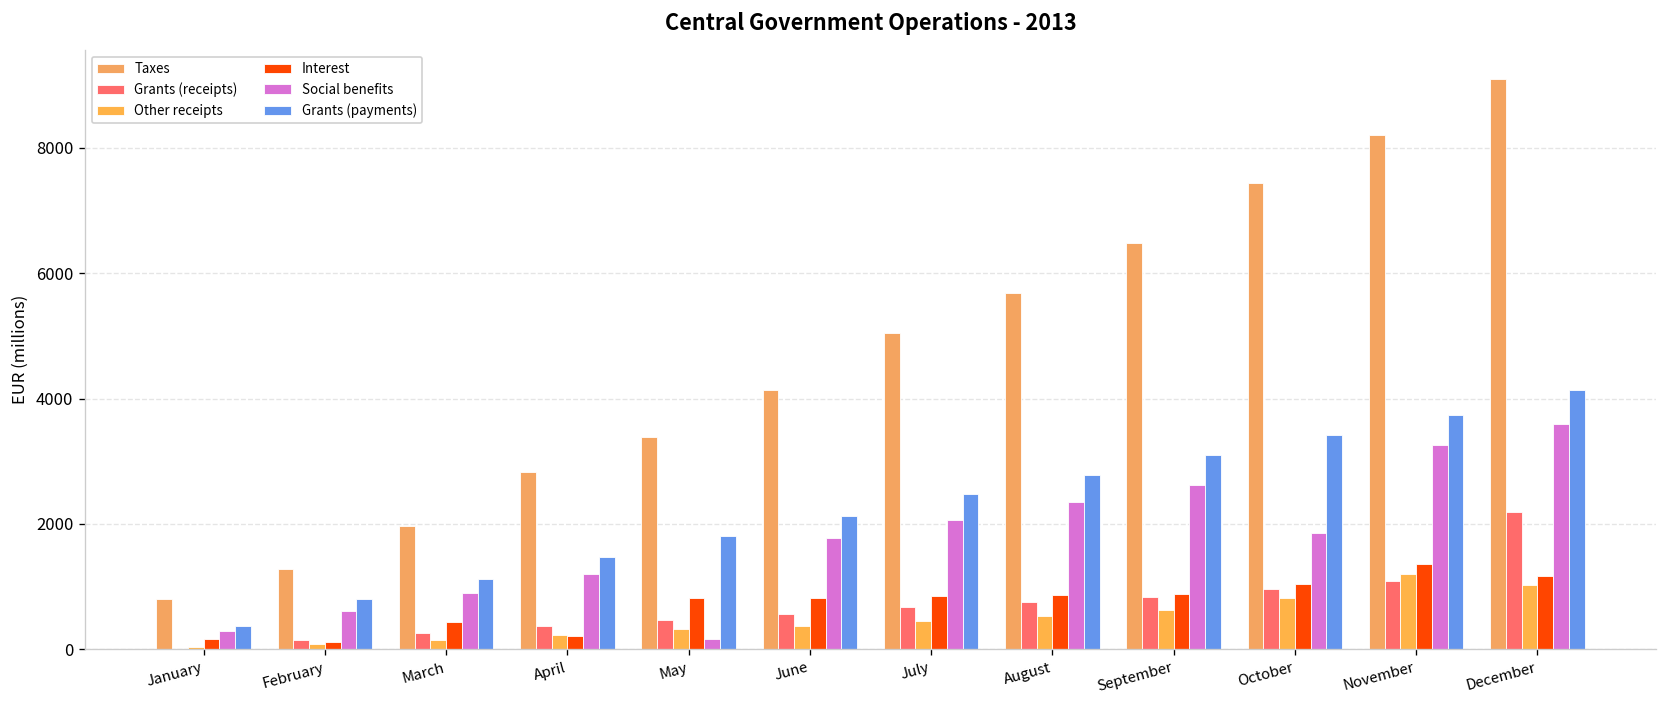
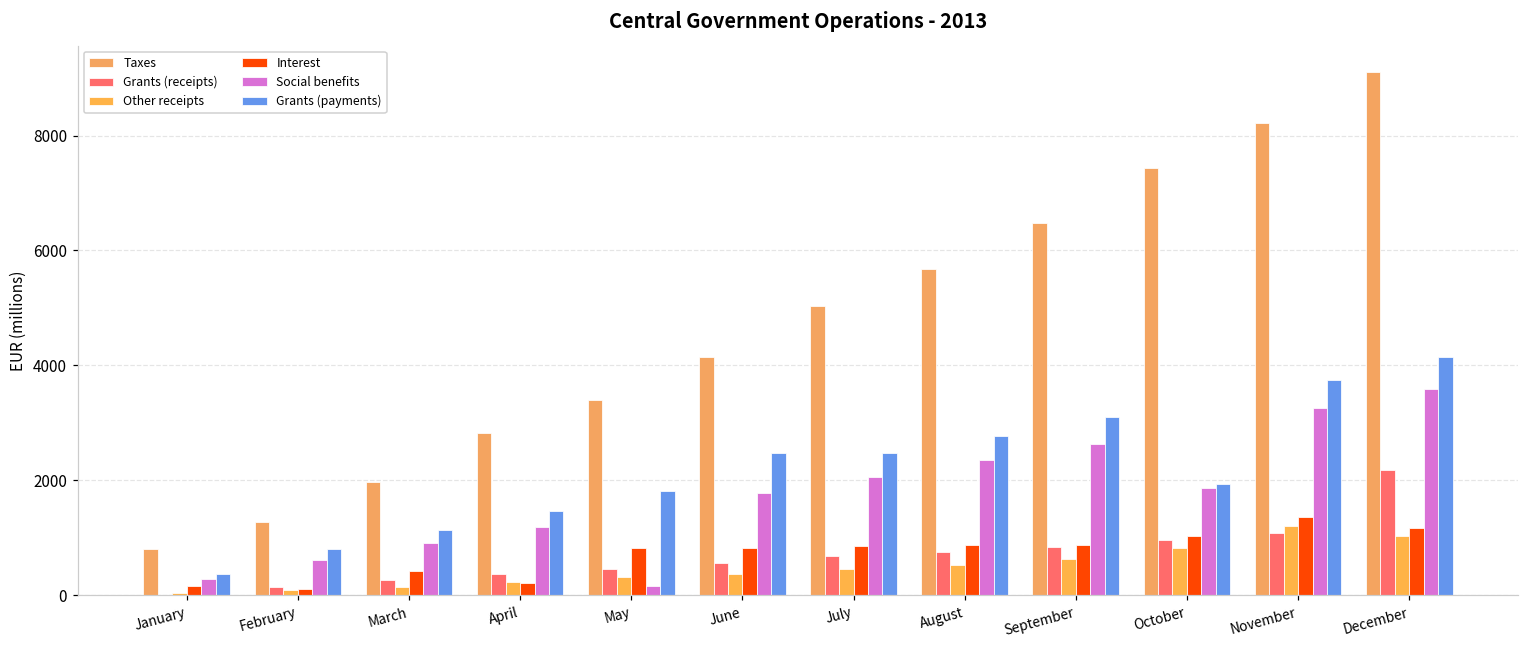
Grants (payments), June: 2100 -> 2500
Grants (payments), October: 3400 -> 1900
